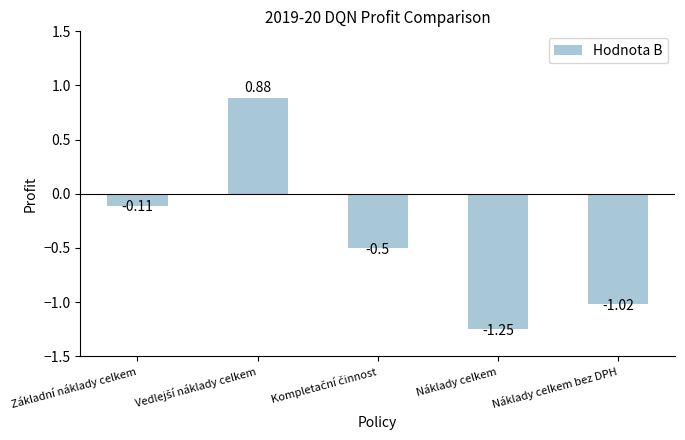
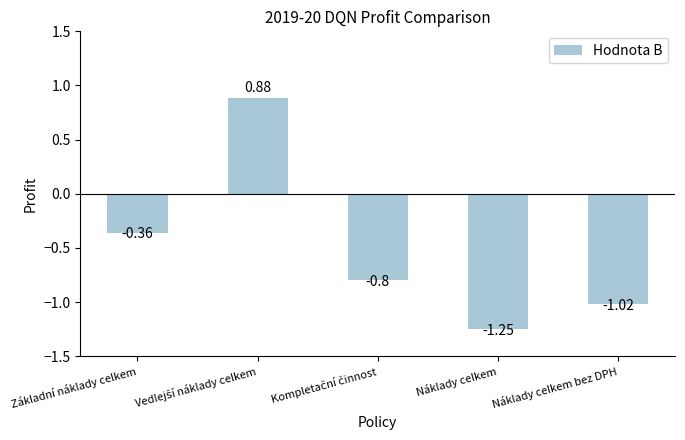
Základní náklady celkem: -0.11 -> -0.36
Kompletační činnost: -0.5 -> -0.8
